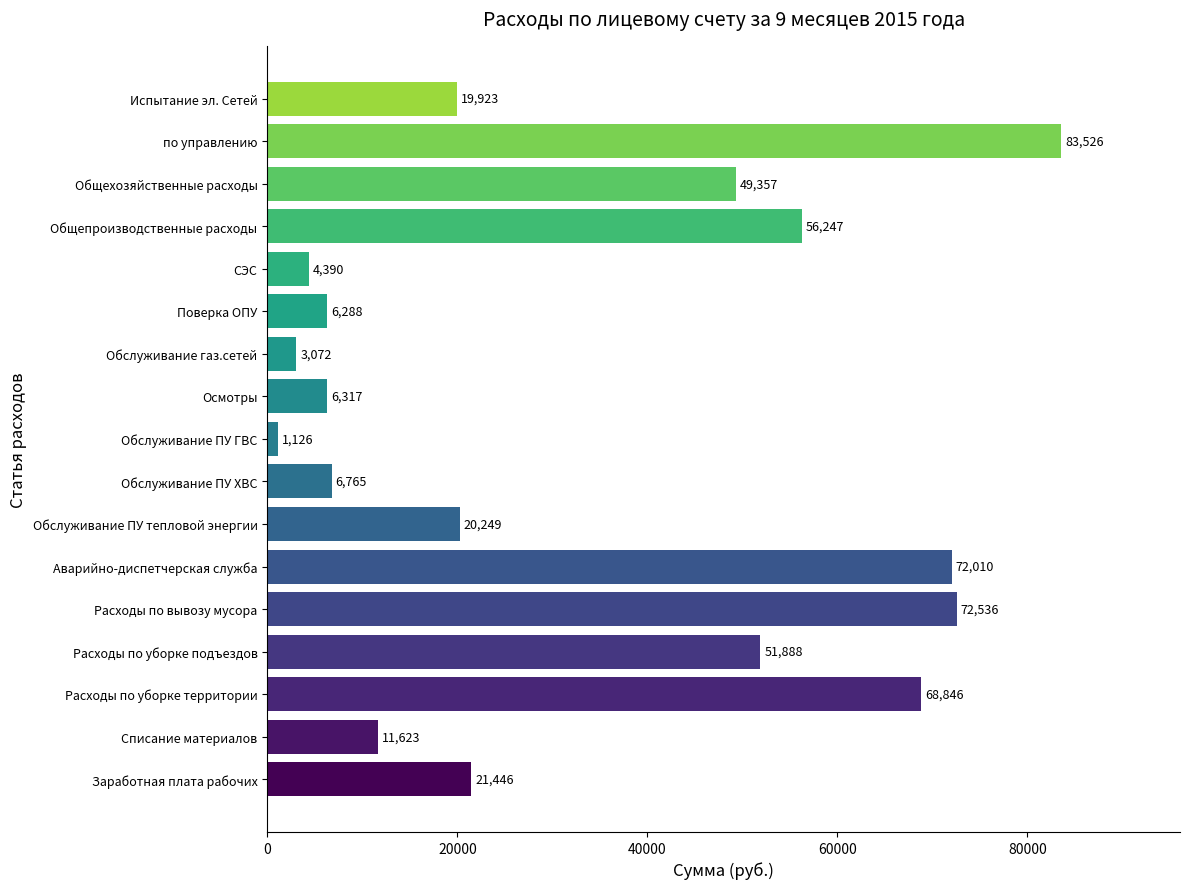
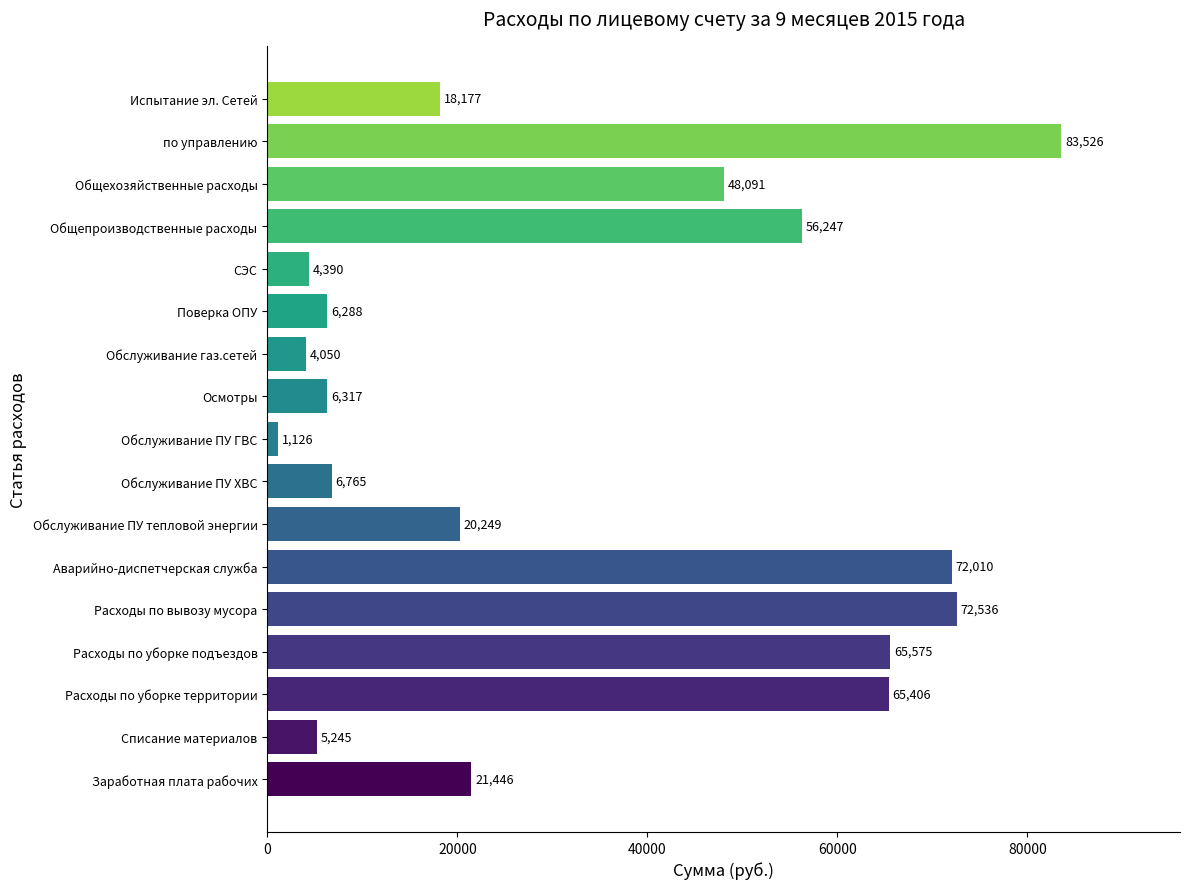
Испытание эл. Сетей: 19,923 -> 18,177
Общехозяйственные расходы: 49,357 -> 48,091
Обслуживание газ.сетей: 3,072 -> 4,050
Расходы по уборке подъездов: 51,888 -> 65,575
Расходы по уборке территории: 68,846 -> 65,406
Списание материалов: 11,623 -> 5,245
